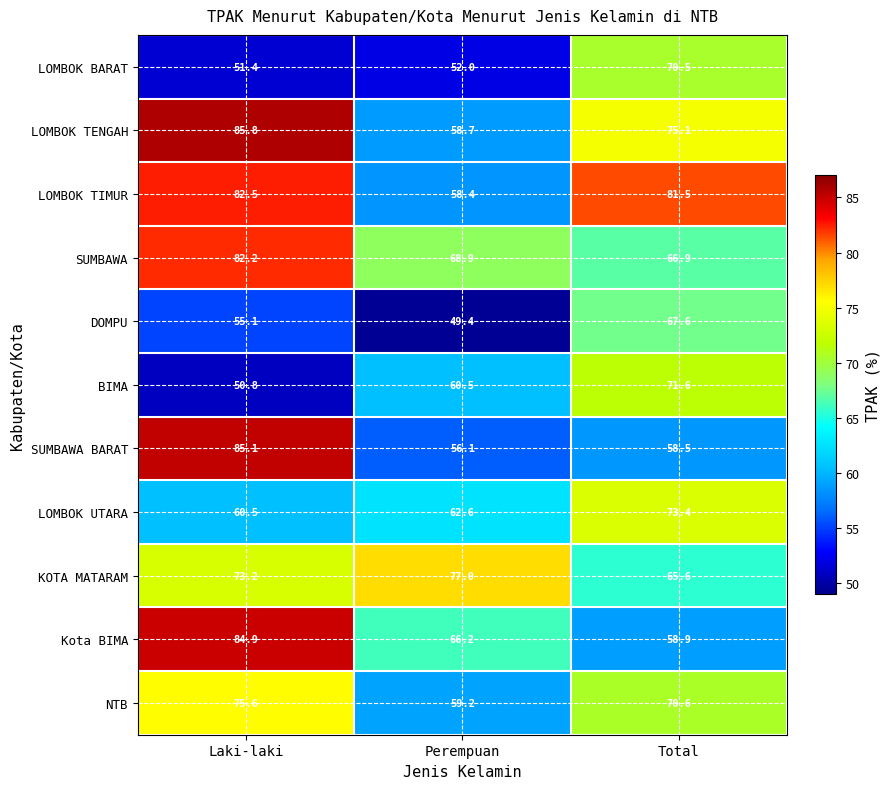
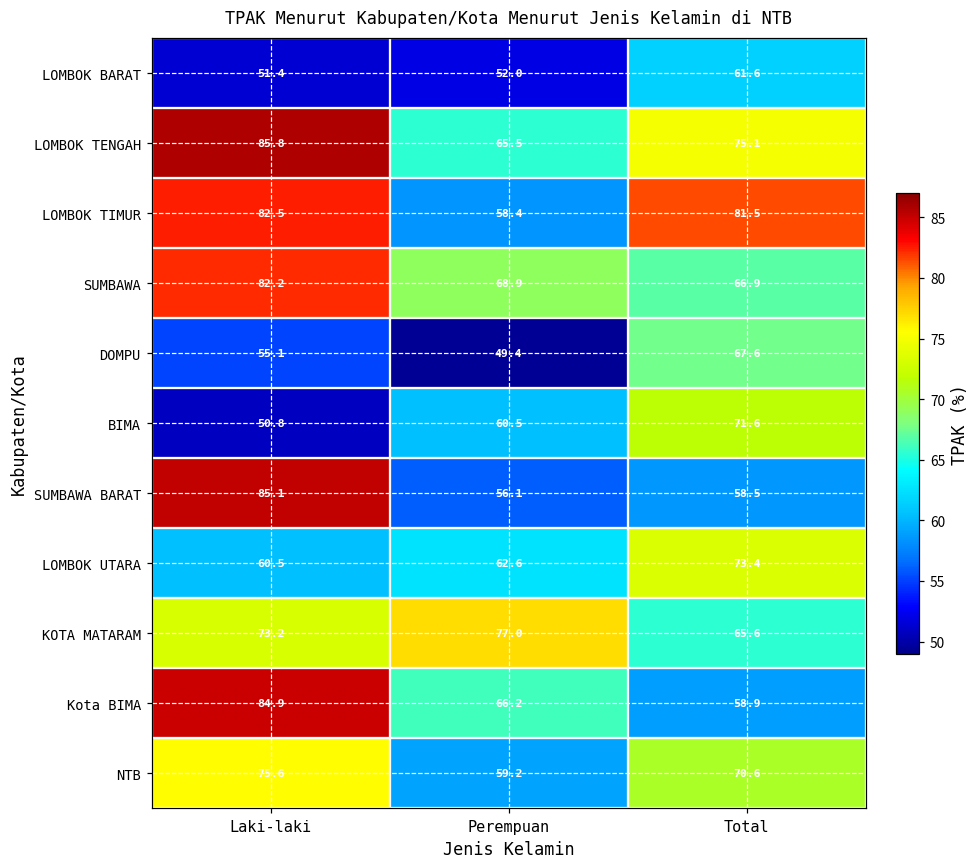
LOMBOK BARAT, Total: 70.5 -> 61.6
LOMBOK TENGAH, Perempuan: 58.7 -> 65.5
